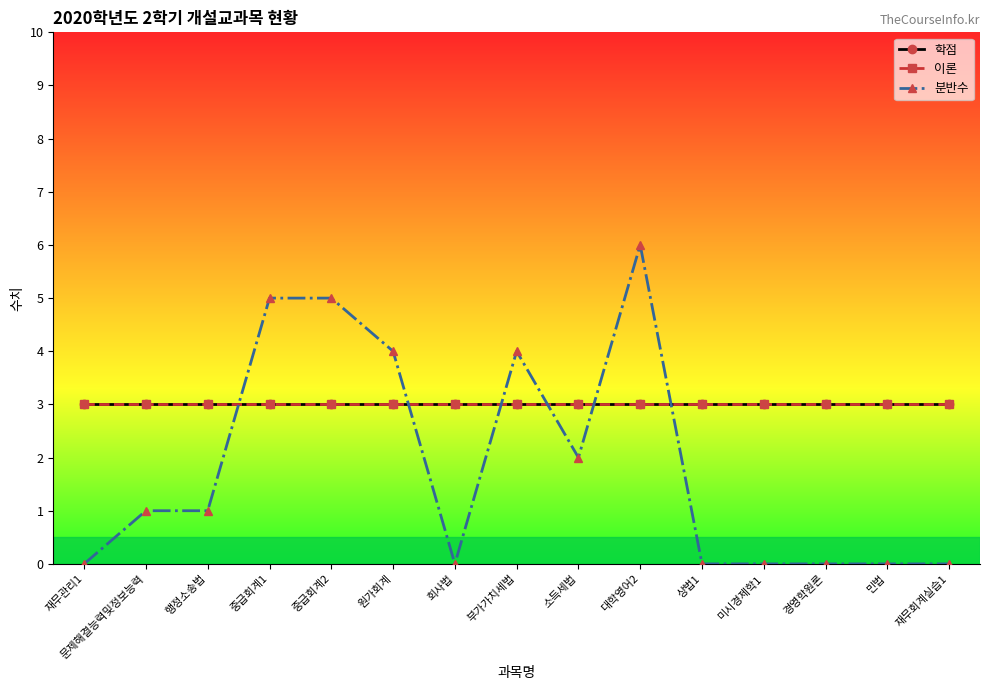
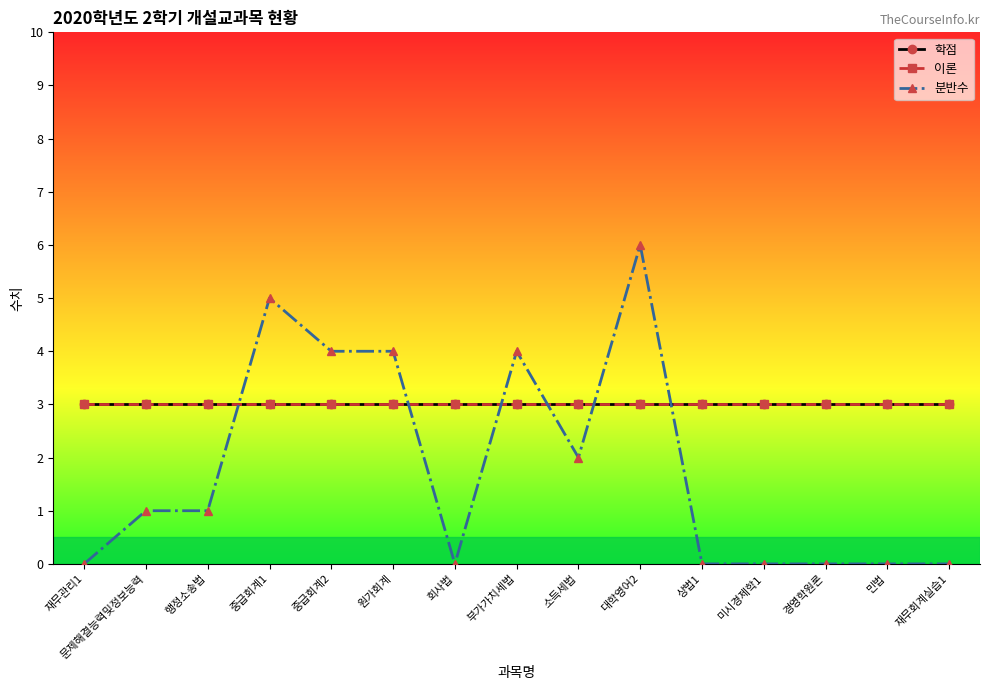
분반수, 중급회계2: 5 -> 4
